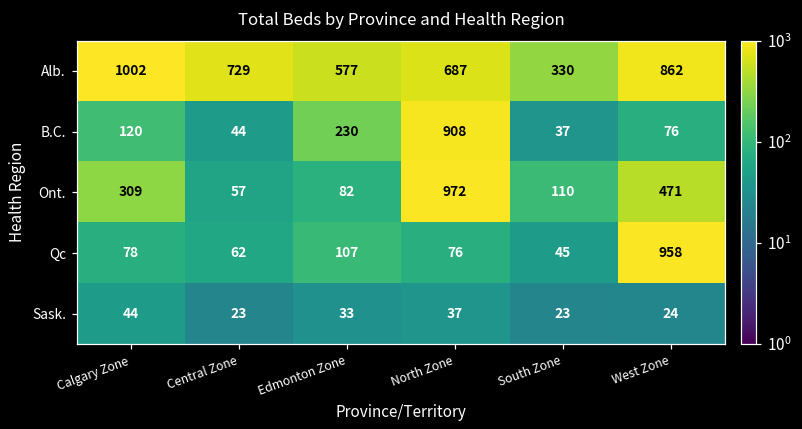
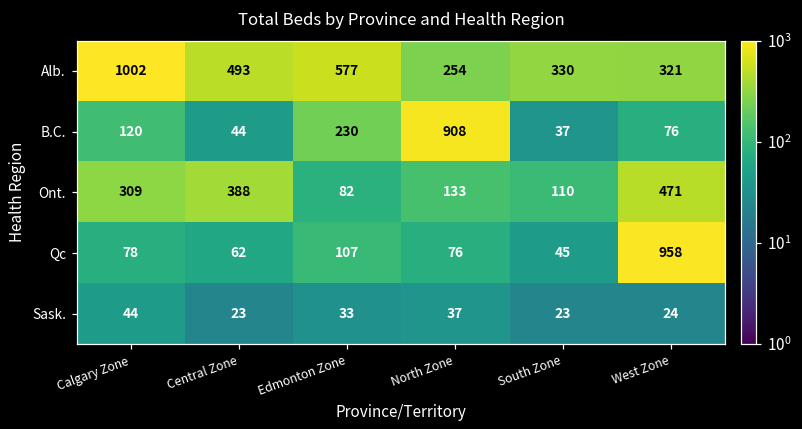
Alb., Central Zone: 729 -> 493
Alb., North Zone: 687 -> 254
Alb., West Zone: 862 -> 321
Ont., Central Zone: 57 -> 388
Ont., North Zone: 972 -> 133
